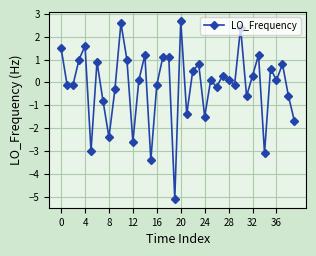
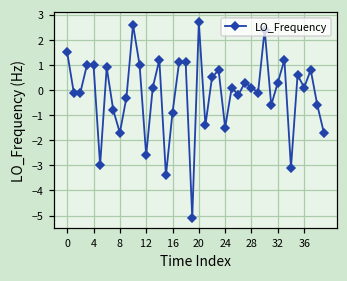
4: 1.6 -> 1.0
8: -2.4 -> -1.7
16: -0.1 -> -0.9
